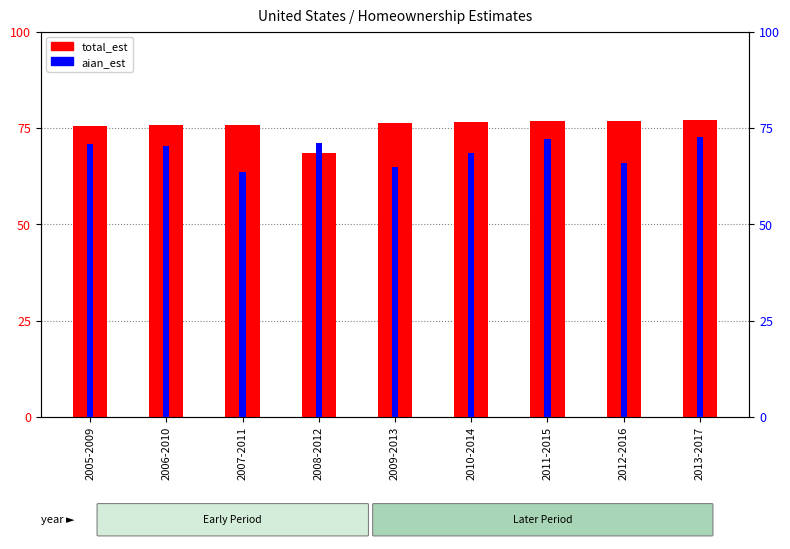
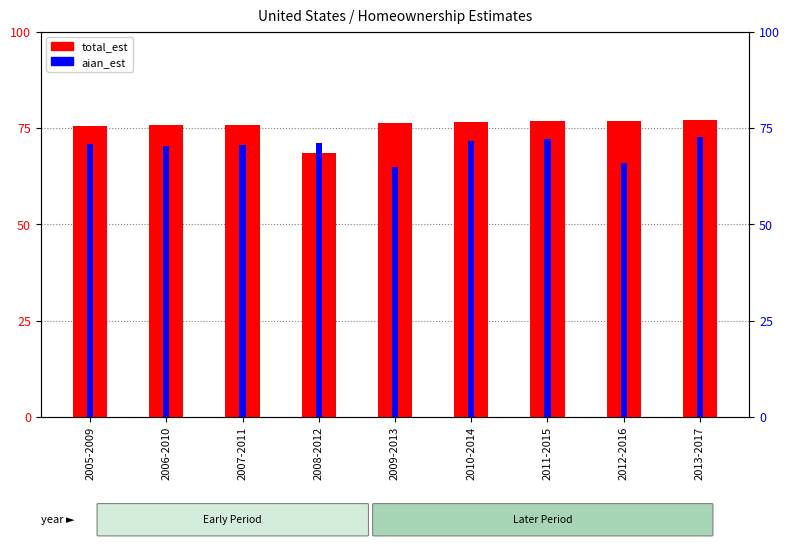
aian_est, 2007-2011: 63 -> 71
aian_est, 2010-2014: 69 -> 72
